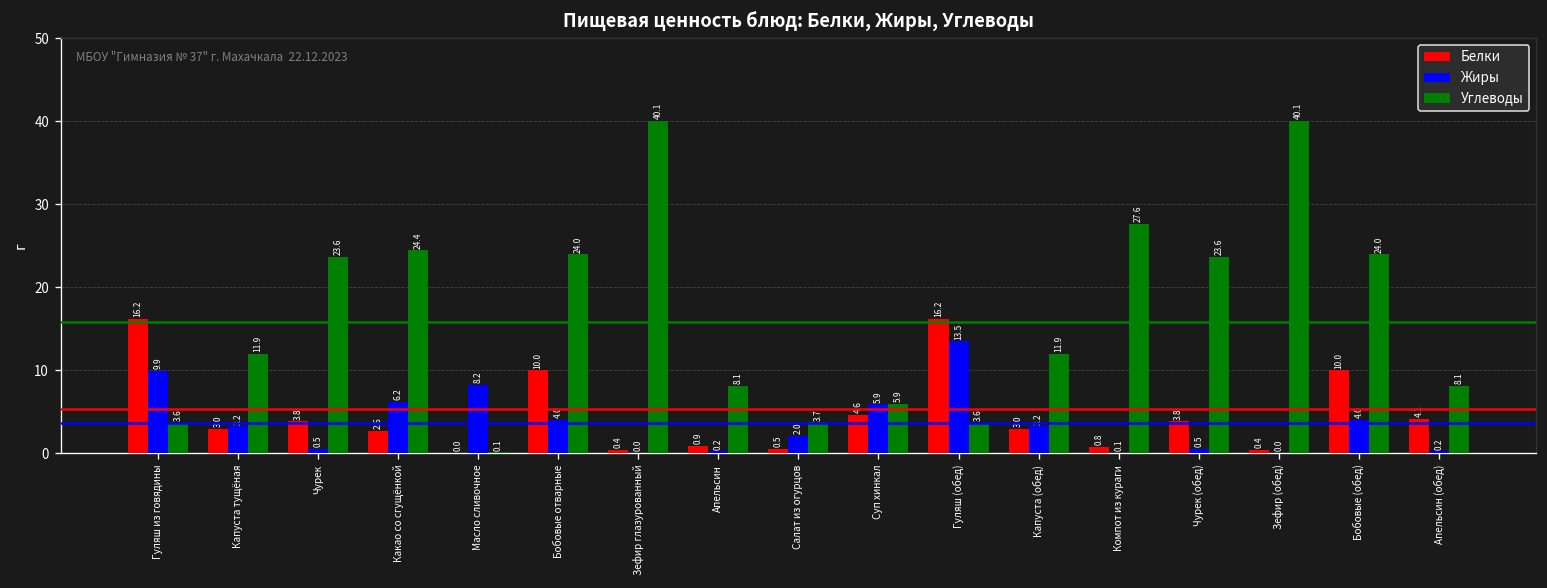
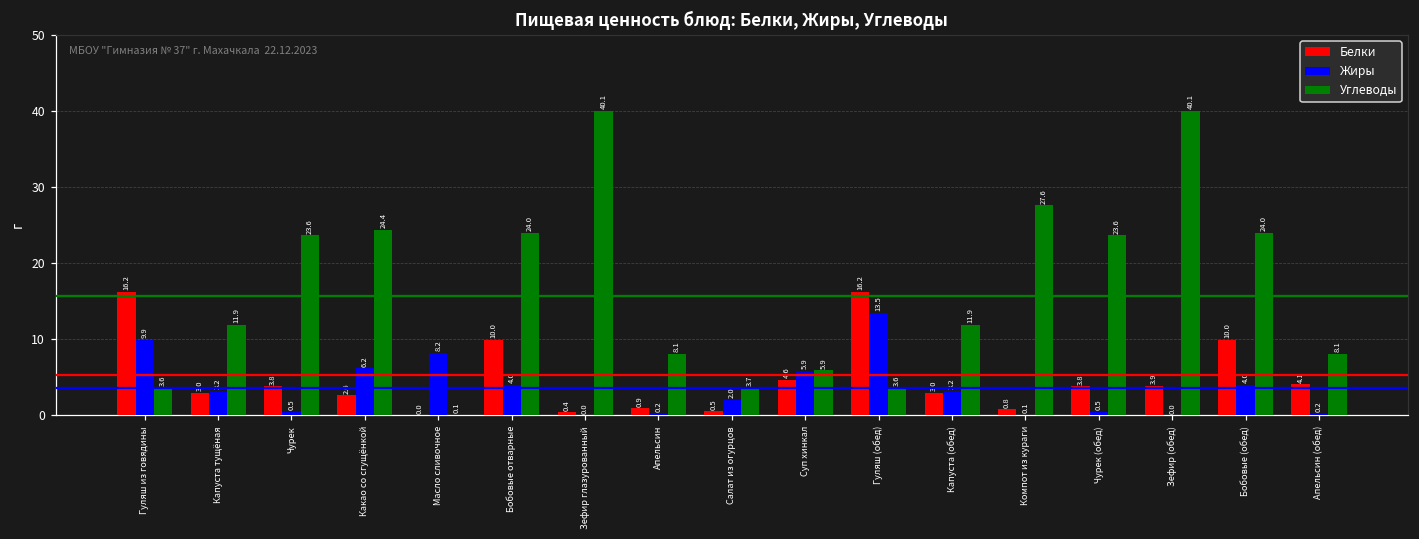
Белки, Зефир (обед): 0.4 -> 3.9
